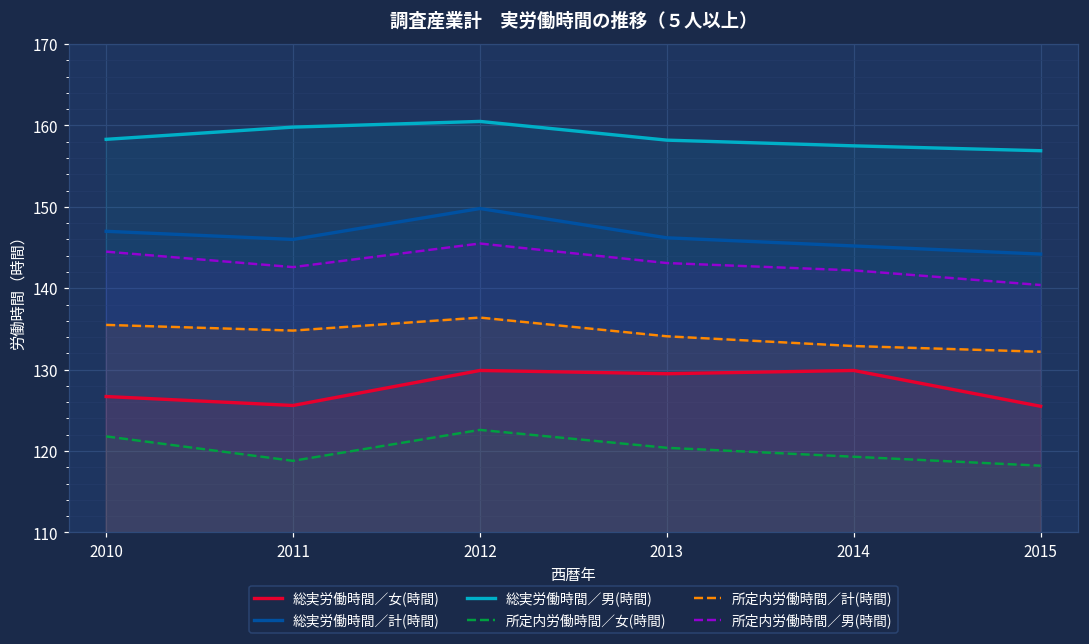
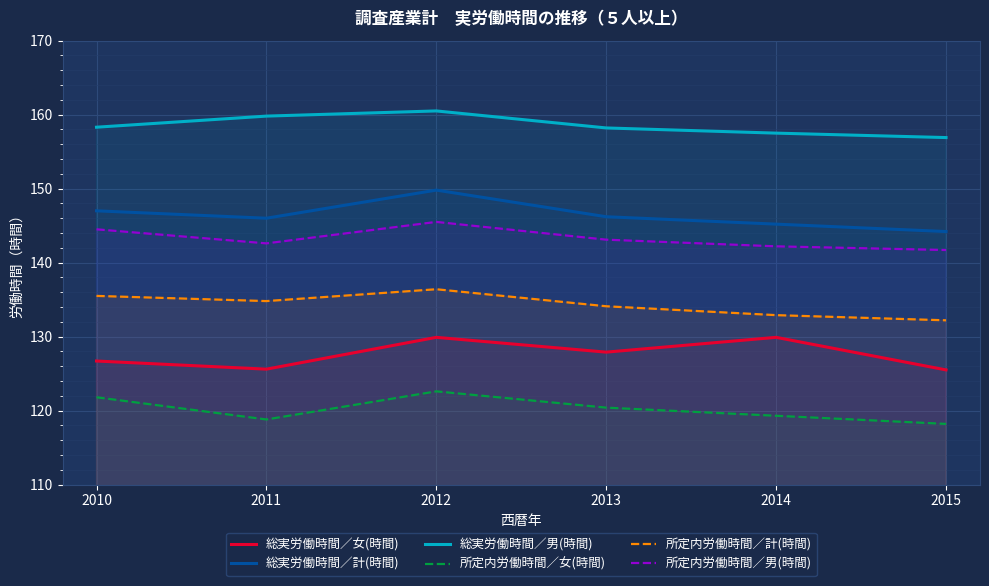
総実労働時間／女(時間), 2013: 130 -> 128
所定内労働時間／男(時間), 2015: 140 -> 142
